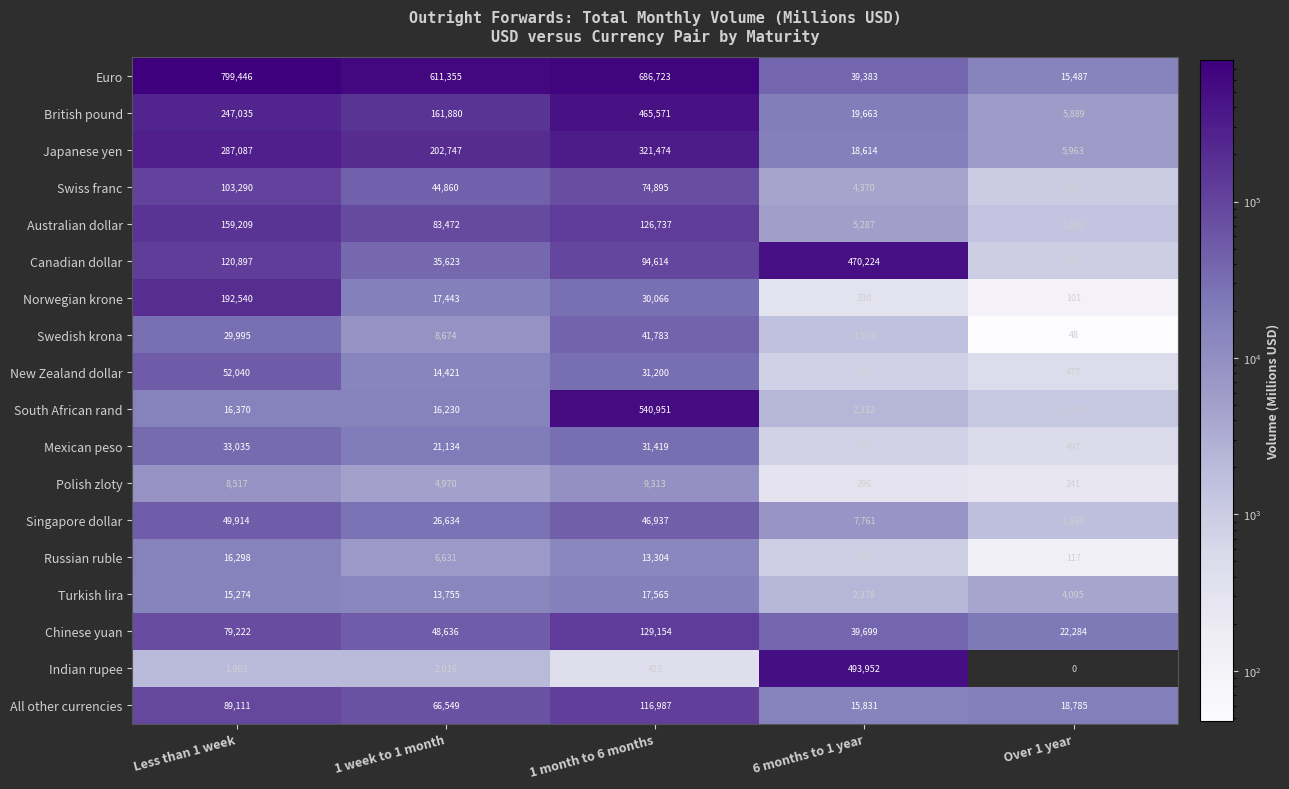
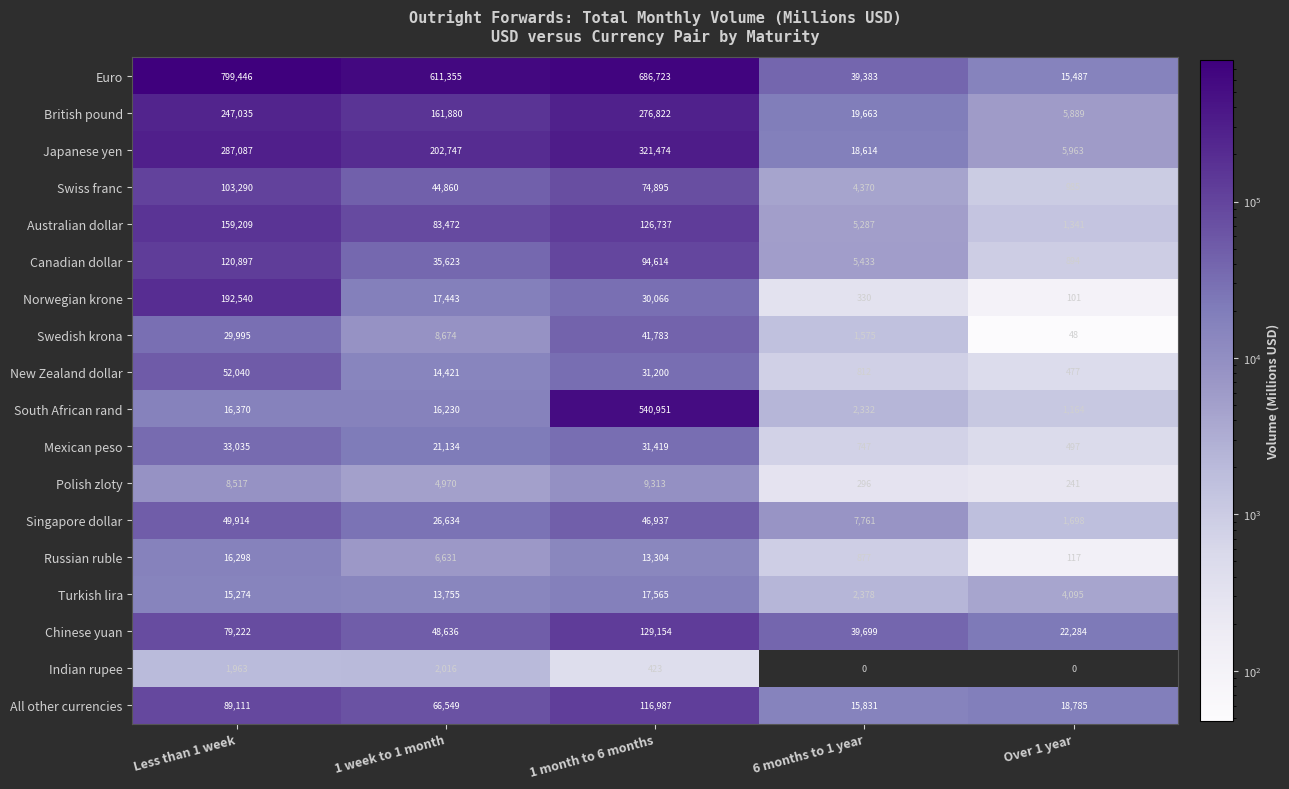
British pound, 1 month to 6 months: 465,571 -> 276,822
Canadian dollar, 6 months to 1 year: 470,224 -> 5,433
Indian rupee, 6 months to 1 year: 493,952 -> 0
